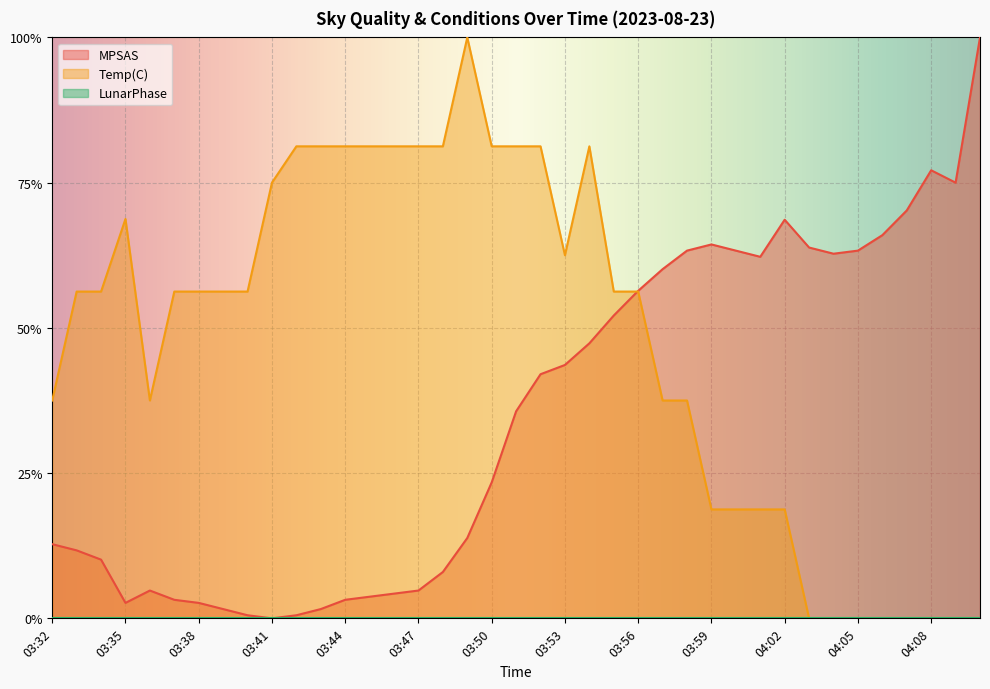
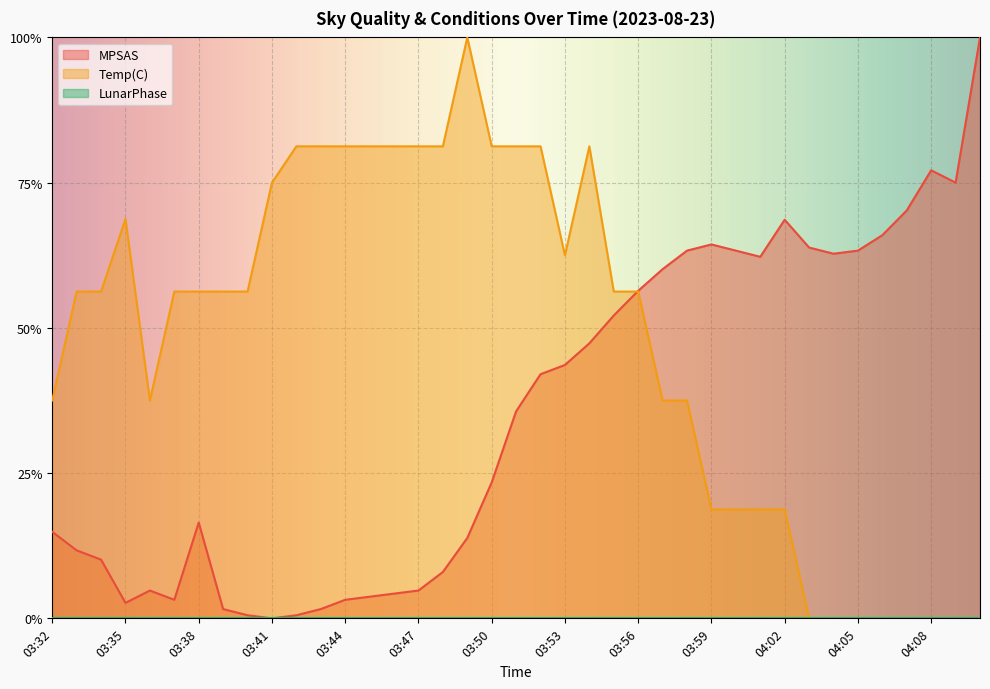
MPSAS, 03:32: 13% -> 15%
MPSAS, 03:38: 3% -> 16%
